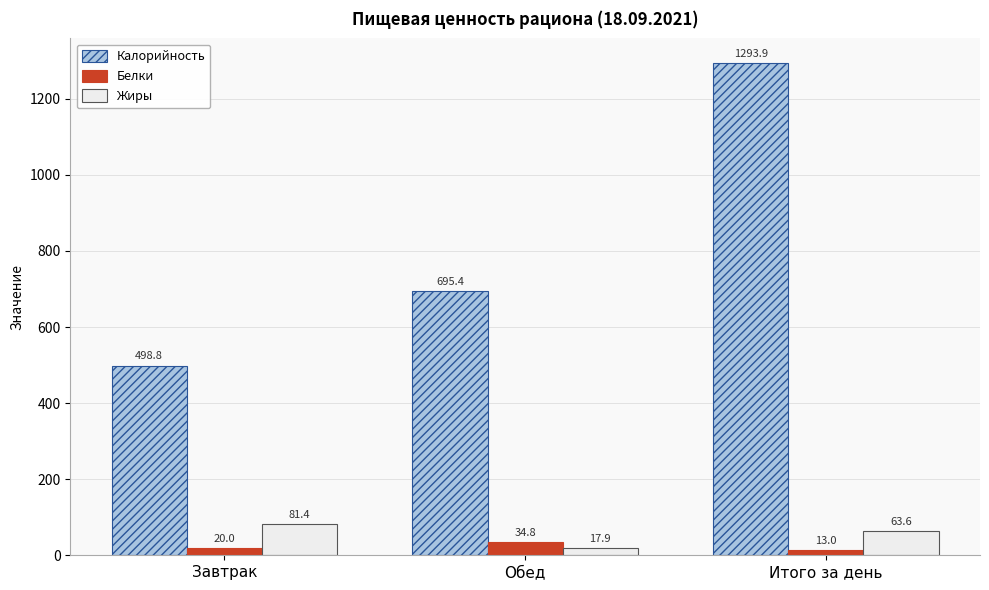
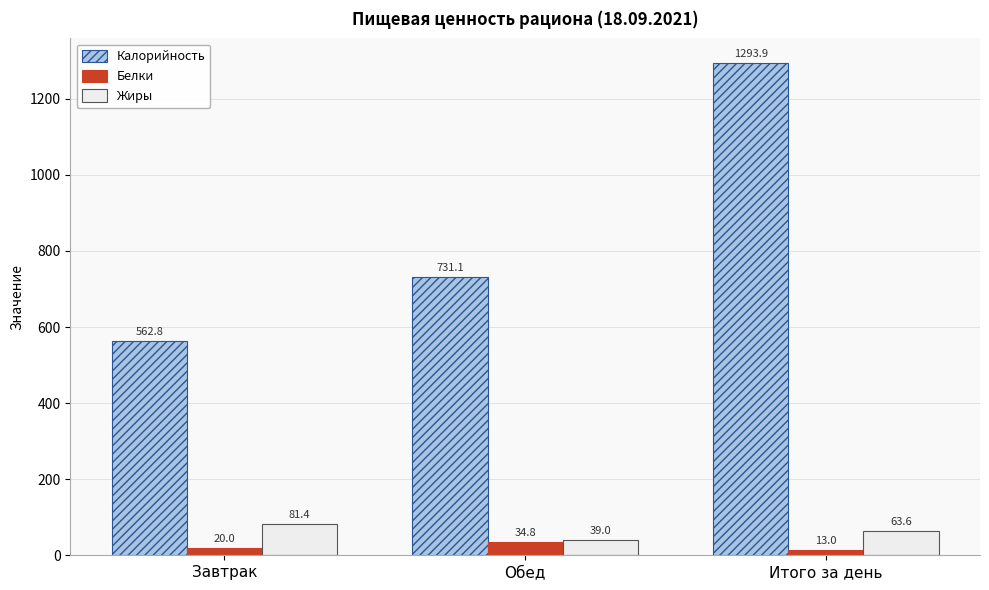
Калорийность, Завтрак: 498.8 -> 562.8
Калорийность, Обед: 695.4 -> 731.1
Жиры, Обед: 17.9 -> 39.0
